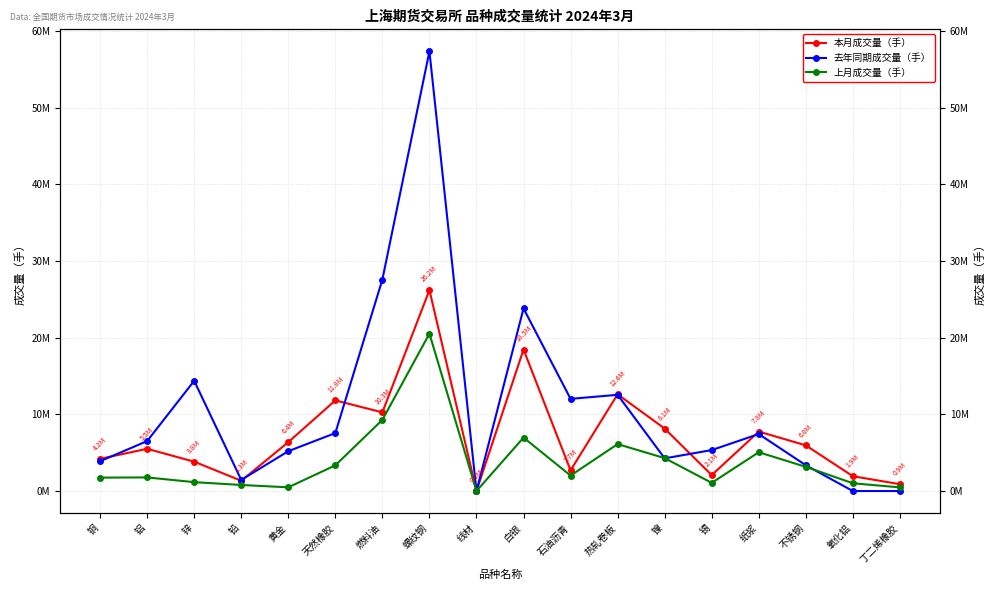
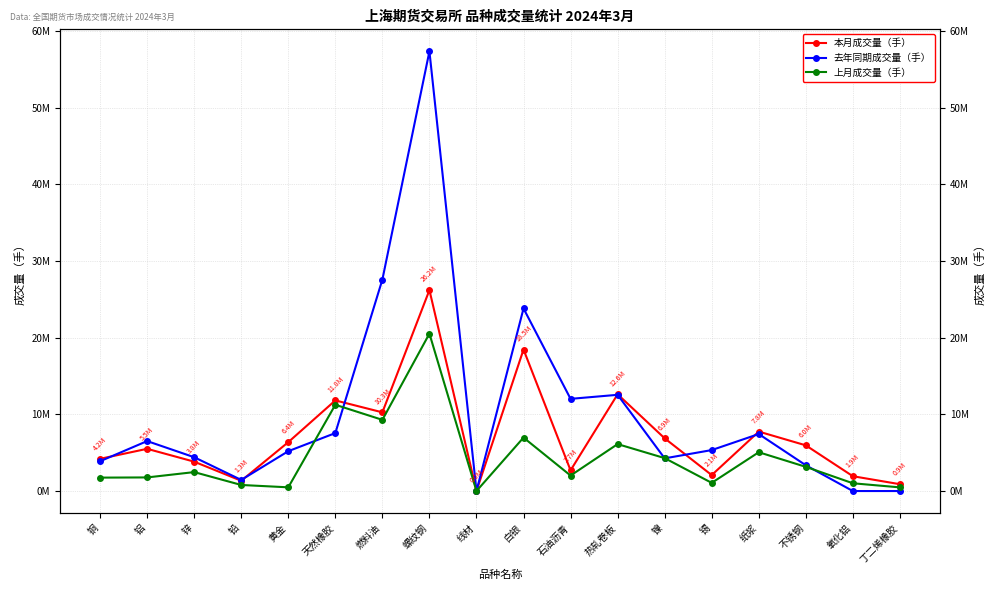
去年同期成交量（手）, 锌: 14000000 -> 4000000
上月成交量（手）, 锌: 1000000 -> 2000000
上月成交量（手）, 天然橡胶: 3000000 -> 11000000
本月成交量（手）, 镍: 8.1M -> 6.9M
